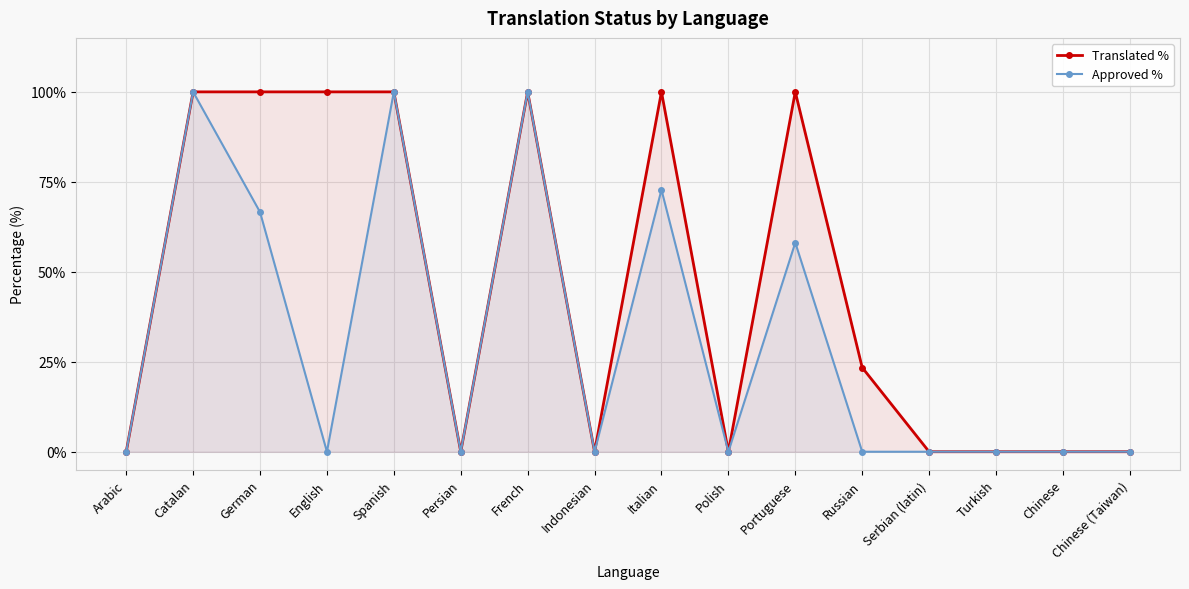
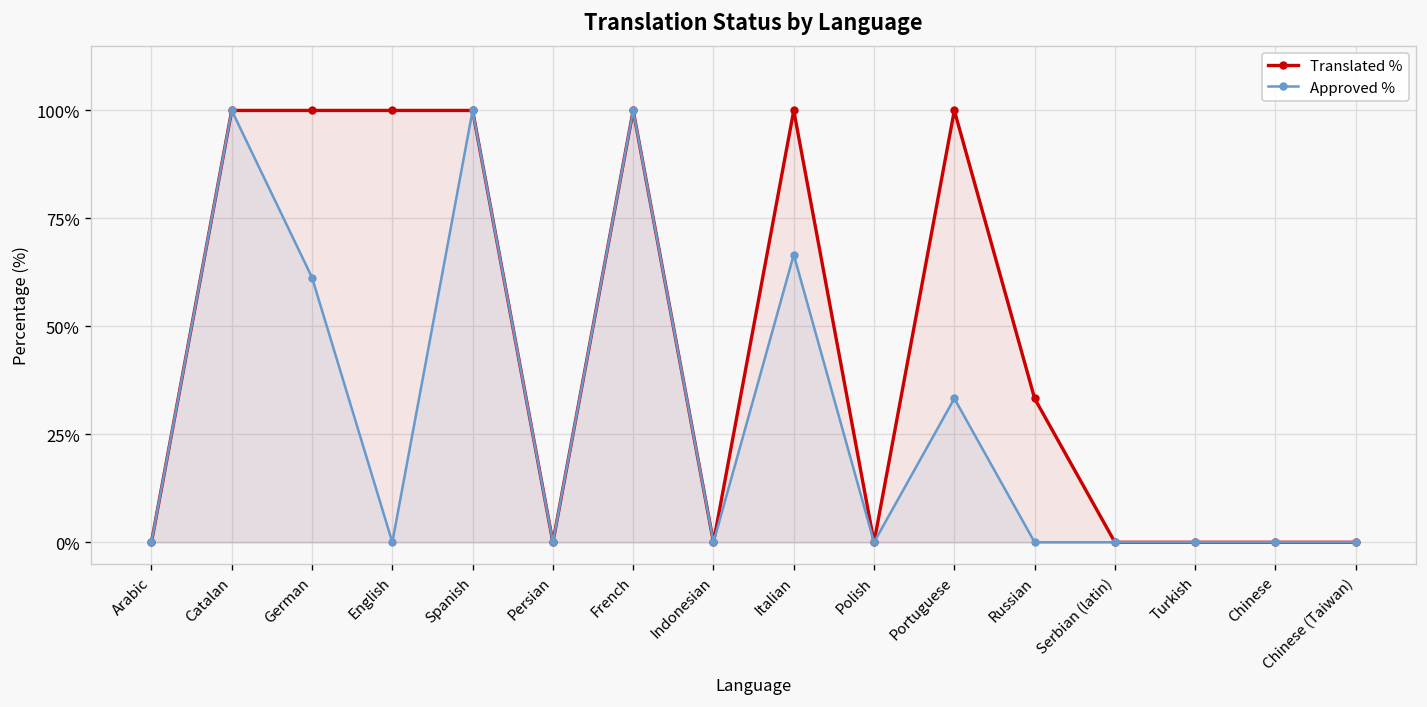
Approved %, German: 67% -> 61%
Approved %, Italian: 73% -> 67%
Approved %, Portuguese: 58% -> 33%
Translated %, Russian: 23% -> 33%
